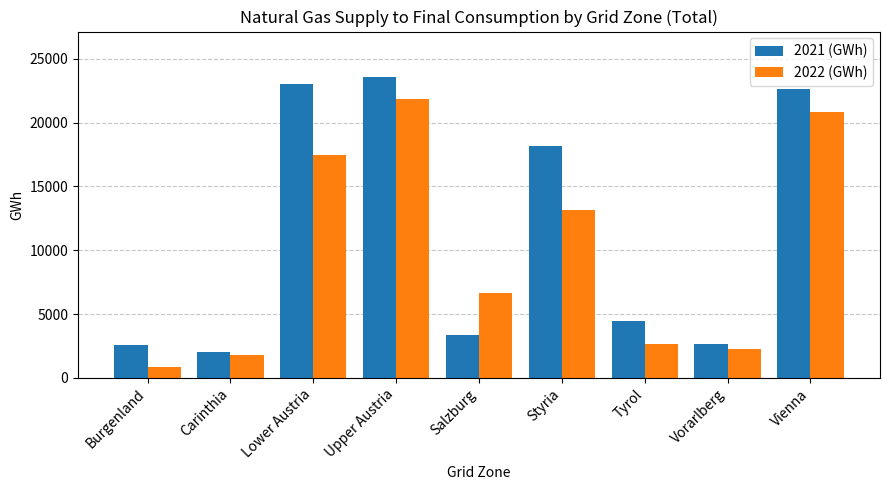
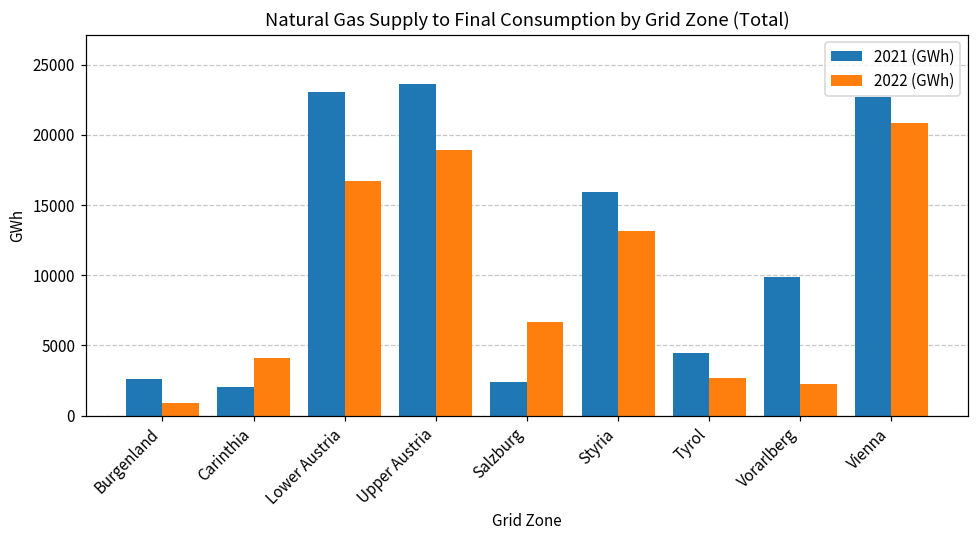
2022 (GWh), Carinthia: 1800 -> 4100
2022 (GWh), Lower Austria: 17500 -> 16700
2022 (GWh), Upper Austria: 21800 -> 18900
2021 (GWh), Salzburg: 3400 -> 2400
2021 (GWh), Styria: 18200 -> 15900
2021 (GWh), Vorarlberg: 2600 -> 9900
